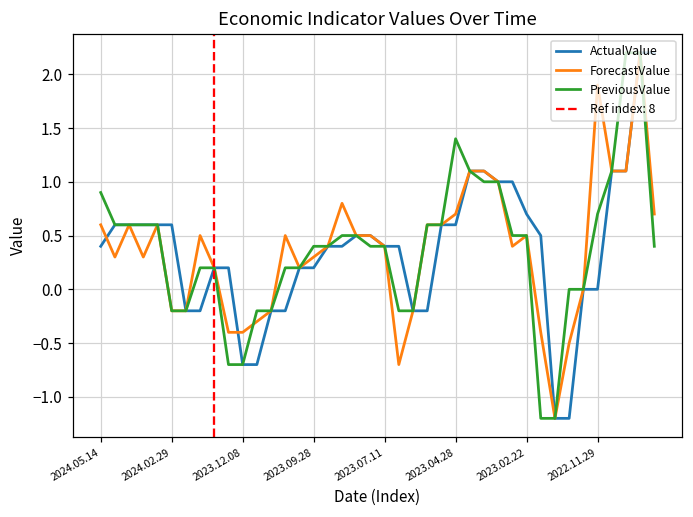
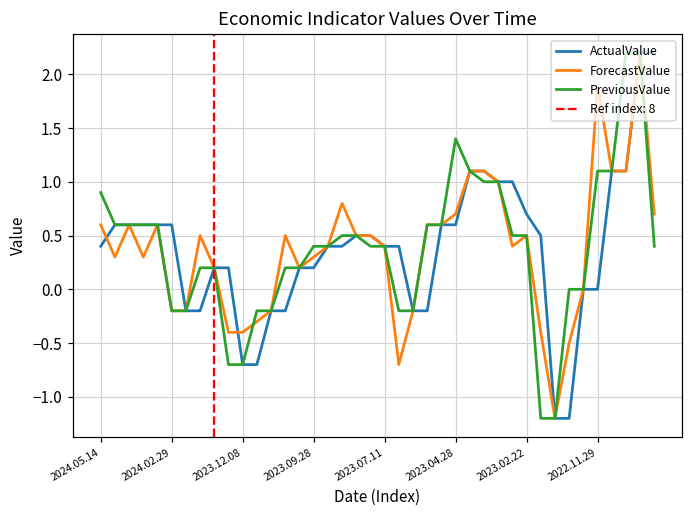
PreviousValue, 2022.11.29: 0.7 -> 1.1
